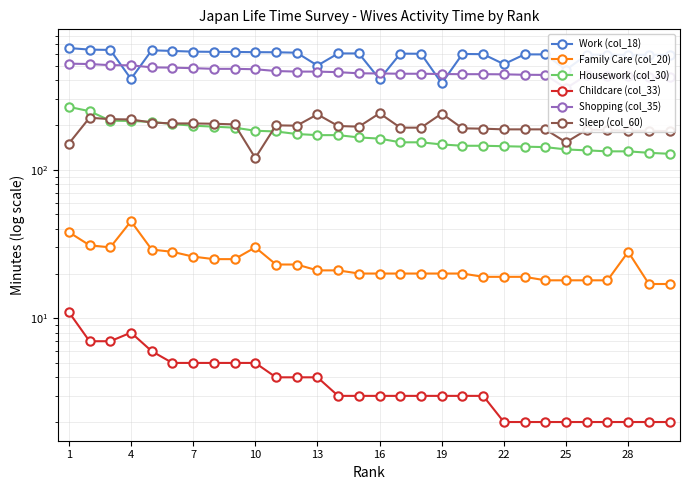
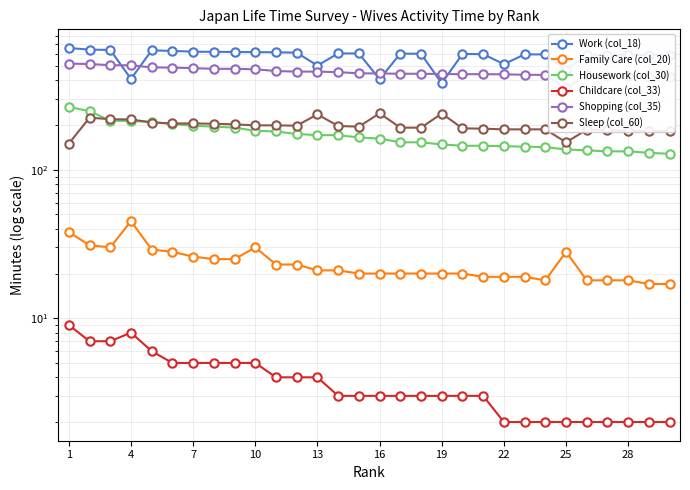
Childcare (col_33), 1: 11 -> 9
Sleep (col_60), 10: 120 -> 200
Family Care (col_20), 25: 18 -> 28
Family Care (col_20), 28: 28 -> 18
